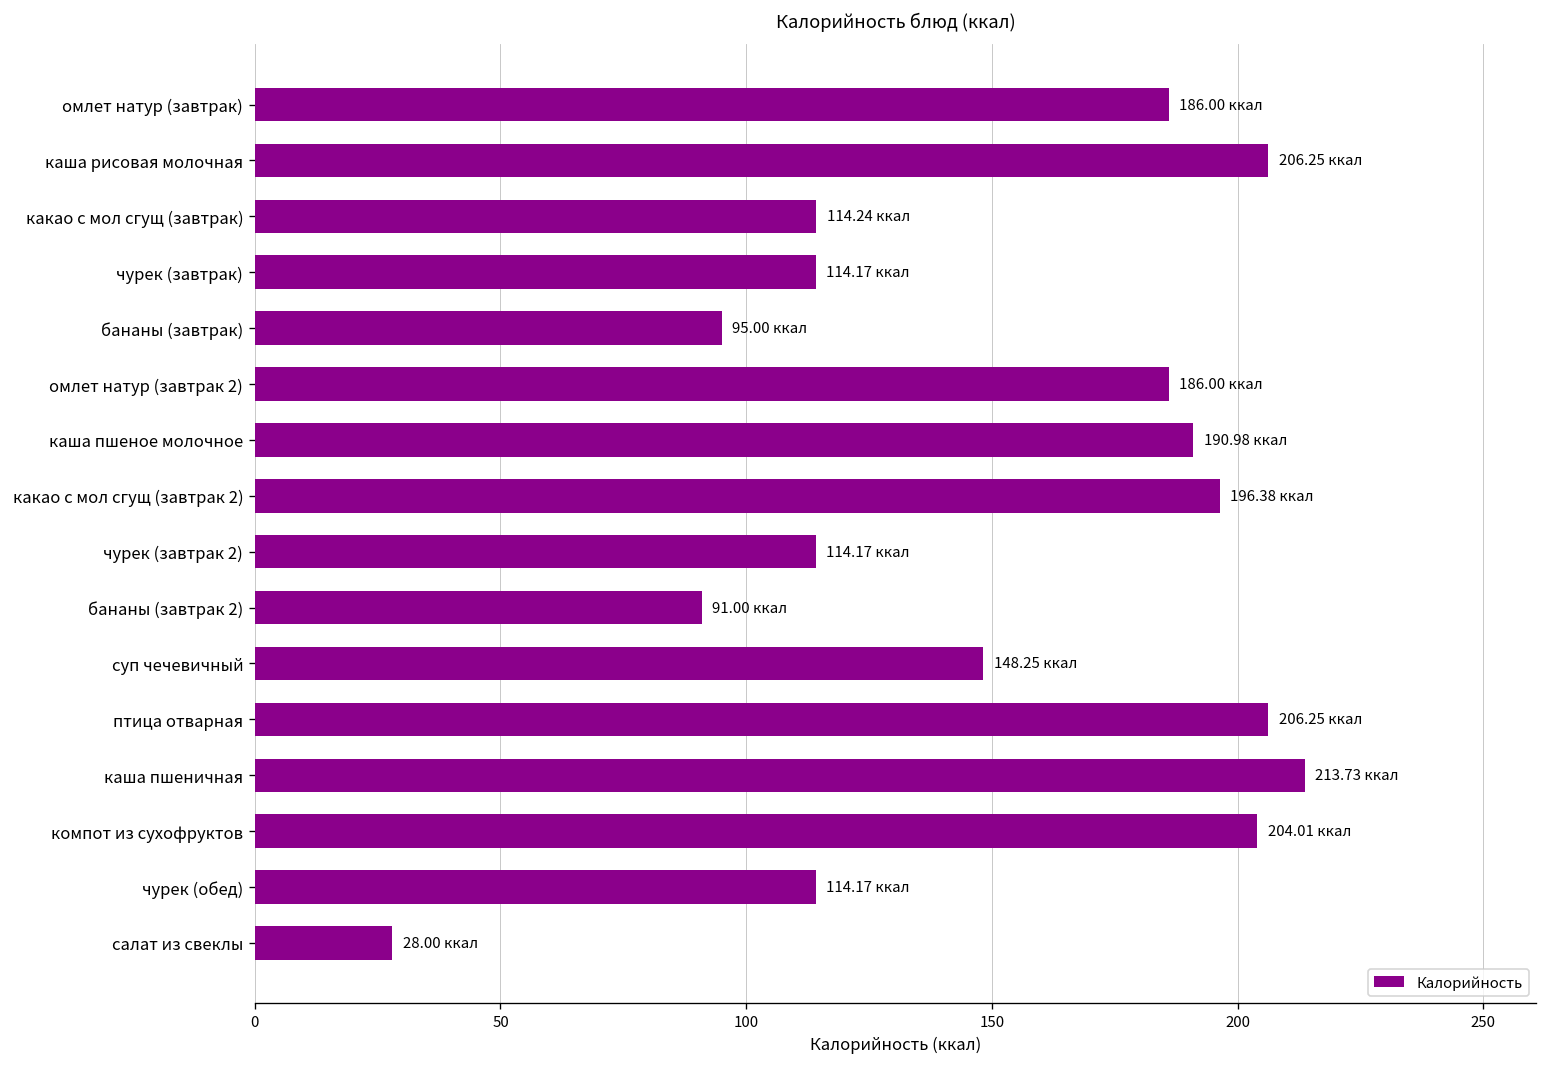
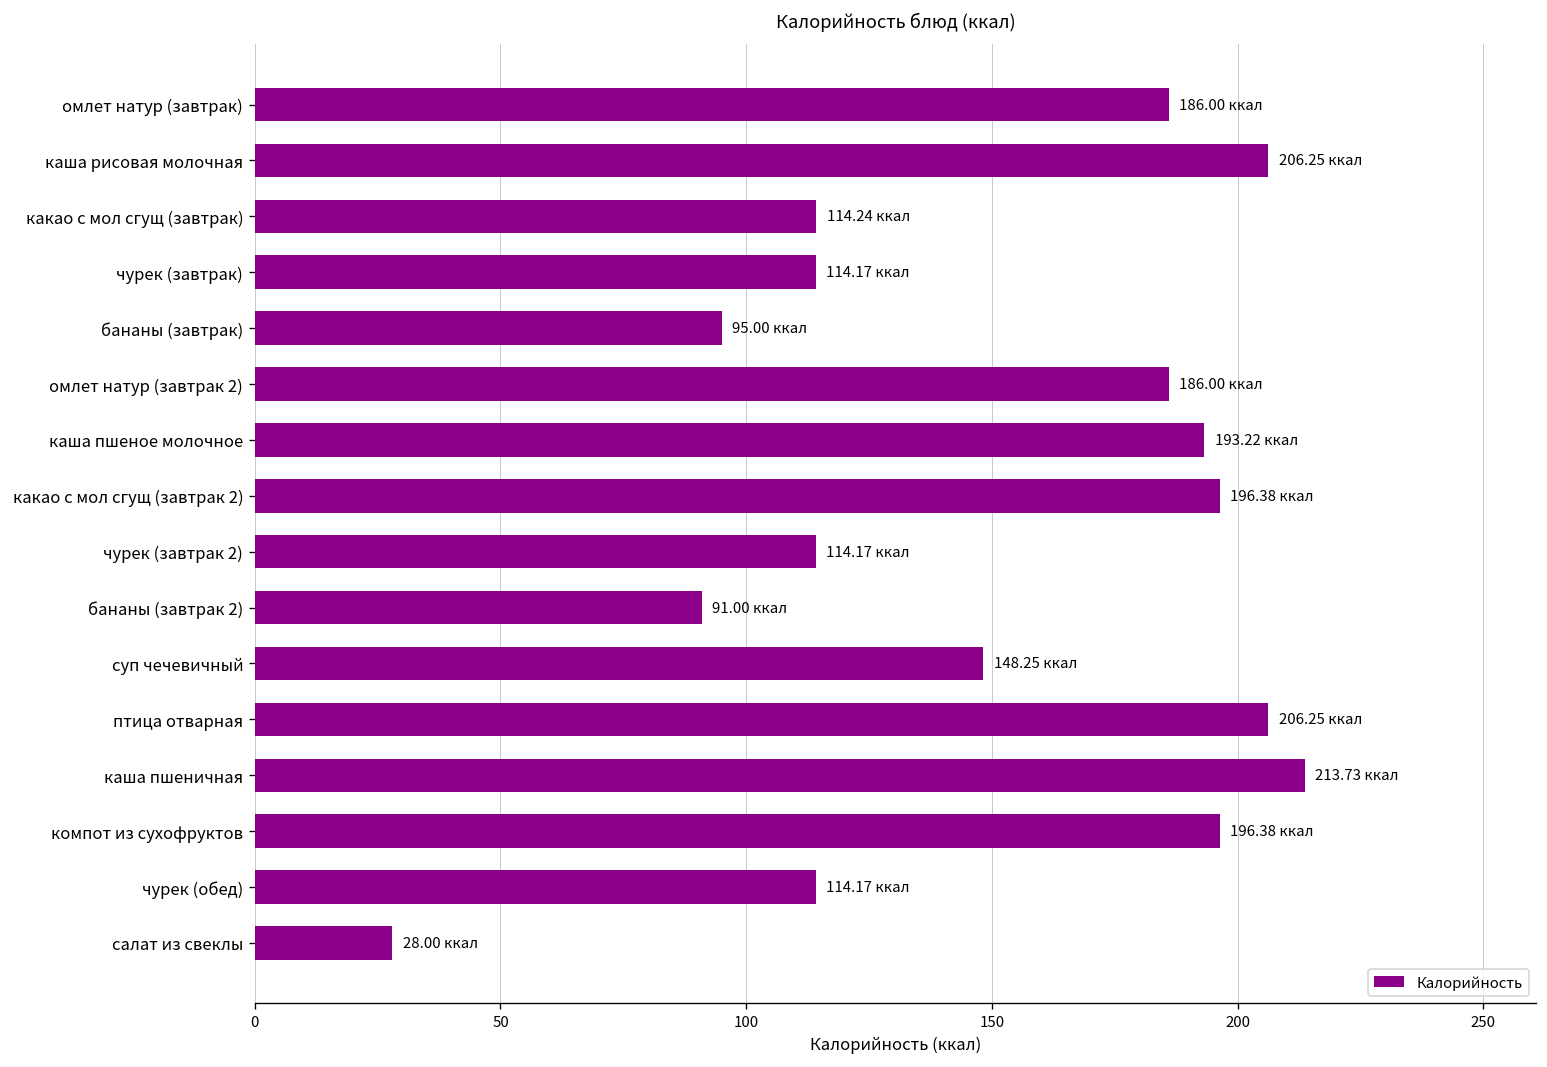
каша пшеное молочное: 190.98 -> 193.22
компот из сухофруктов: 204.01 -> 196.38
